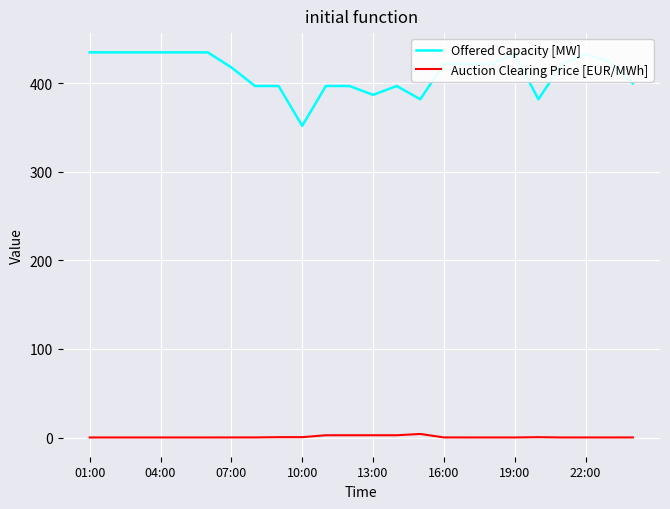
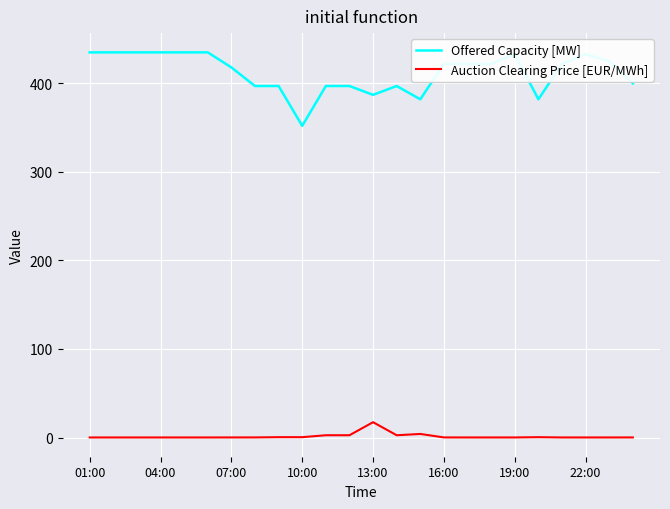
Auction Clearing Price [EUR/MWh], 13:00: 0 -> 20
